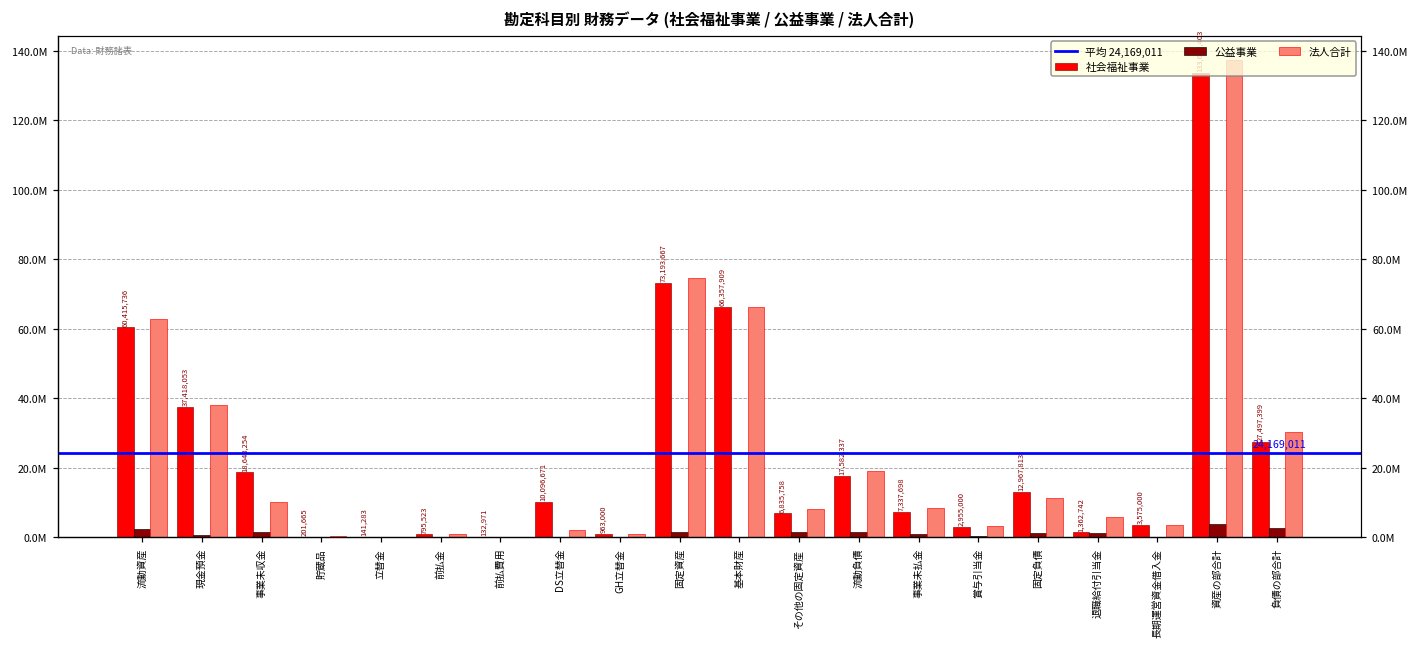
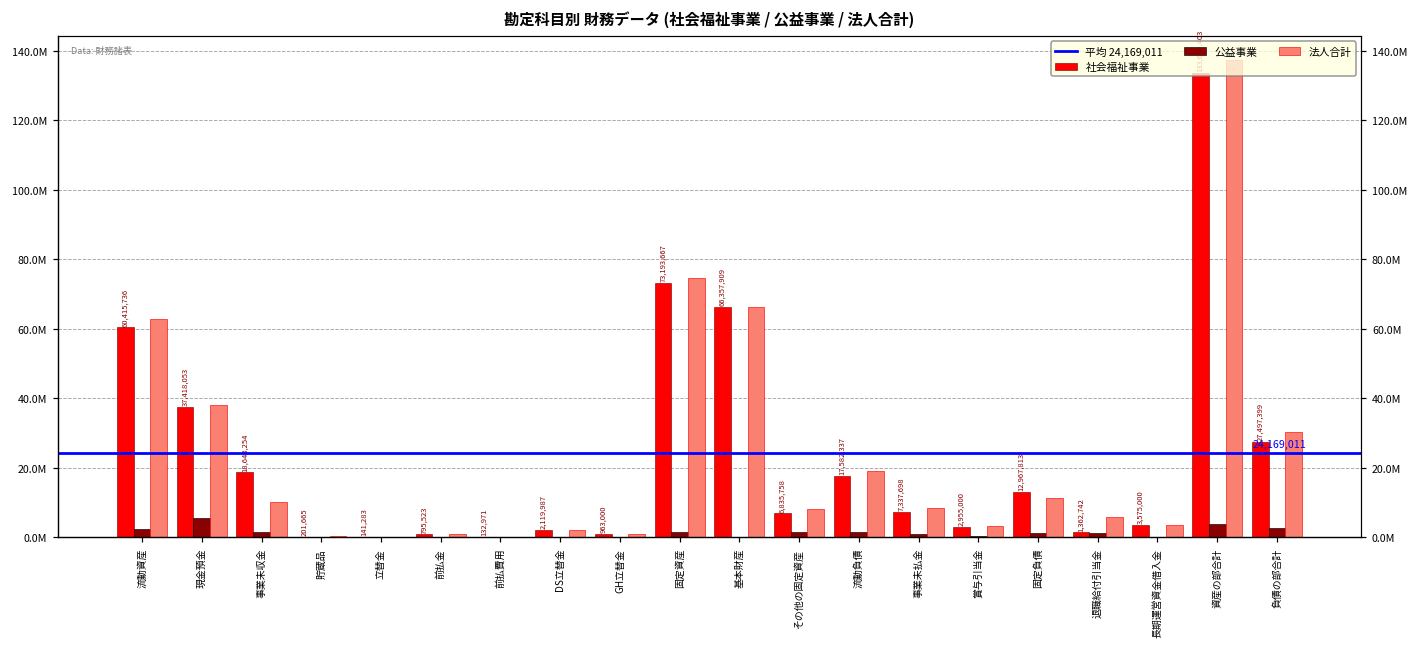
公益事業, 現金預金: 1000000 -> 5000000
社会福祉事業, DS立替金: 10,096,671 -> 2,119,987
